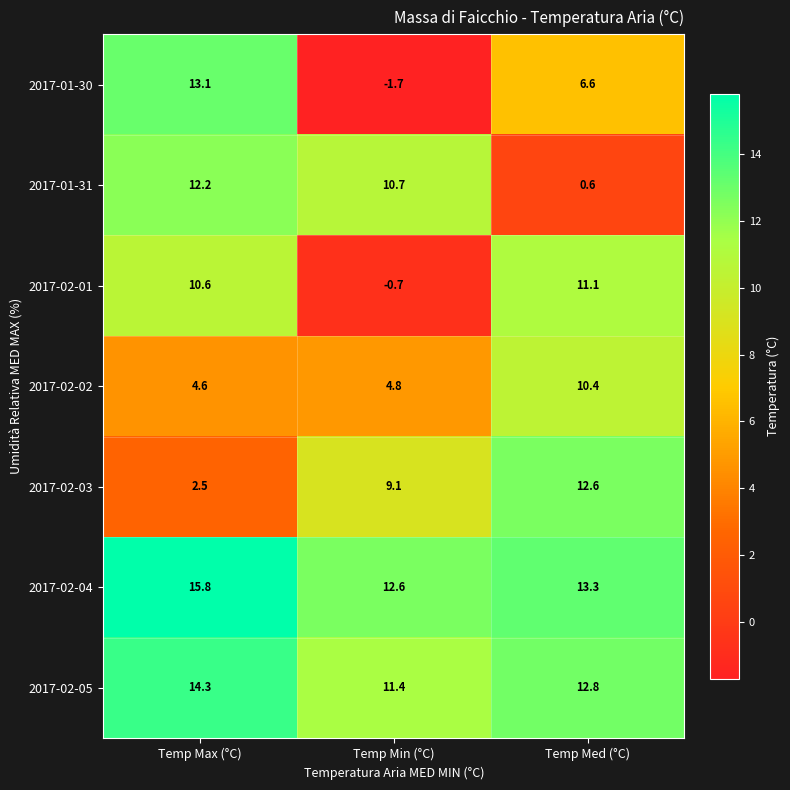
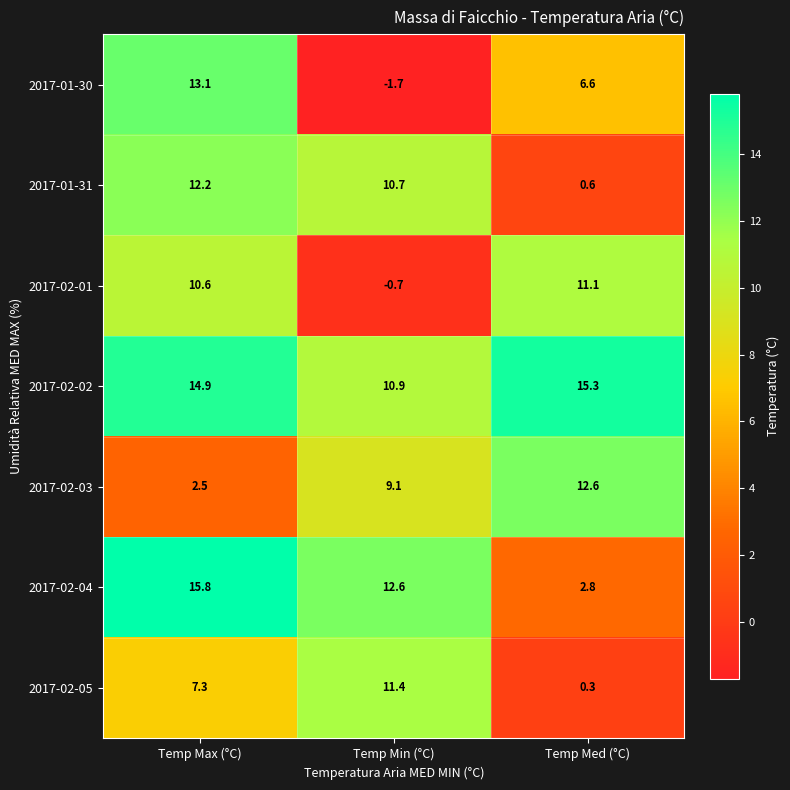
2017-02-02, Temp Max (°C): 4.6 -> 14.9
2017-02-02, Temp Min (°C): 4.8 -> 10.9
2017-02-02, Temp Med (°C): 10.4 -> 15.3
2017-02-04, Temp Med (°C): 13.3 -> 2.8
2017-02-05, Temp Max (°C): 14.3 -> 7.3
2017-02-05, Temp Med (°C): 12.8 -> 0.3
